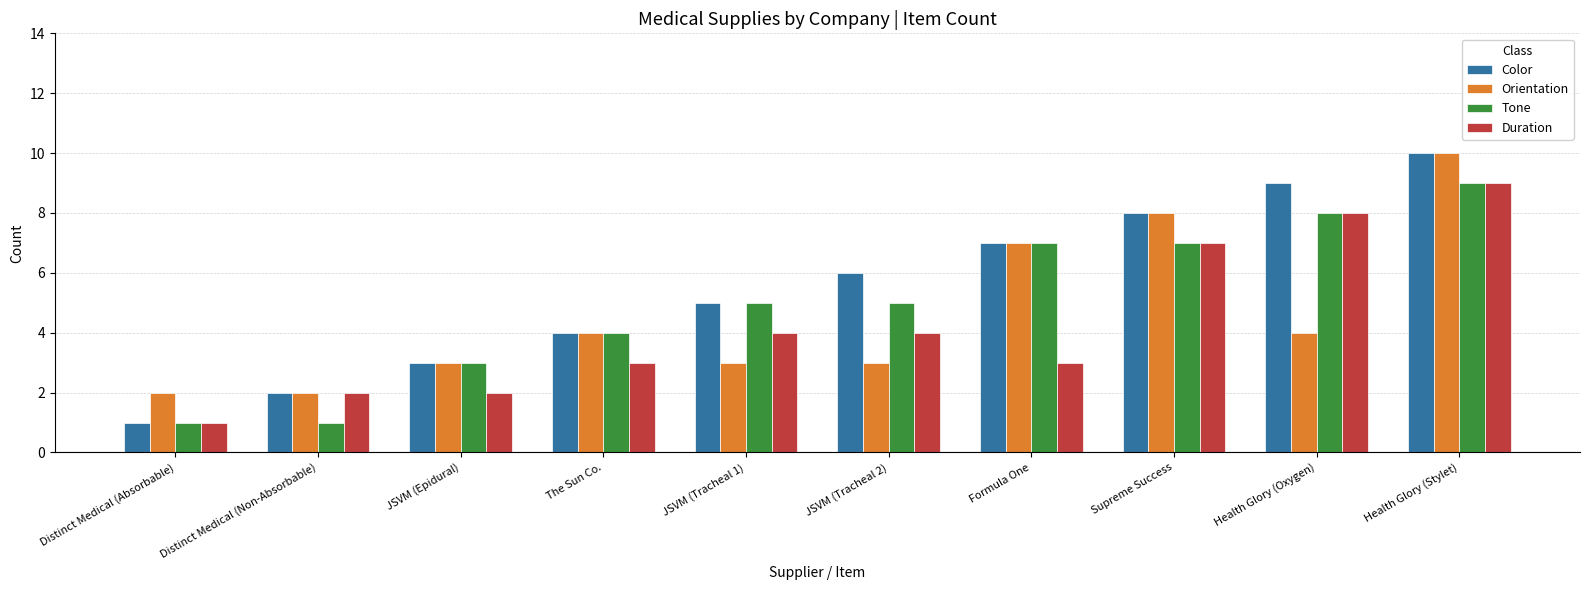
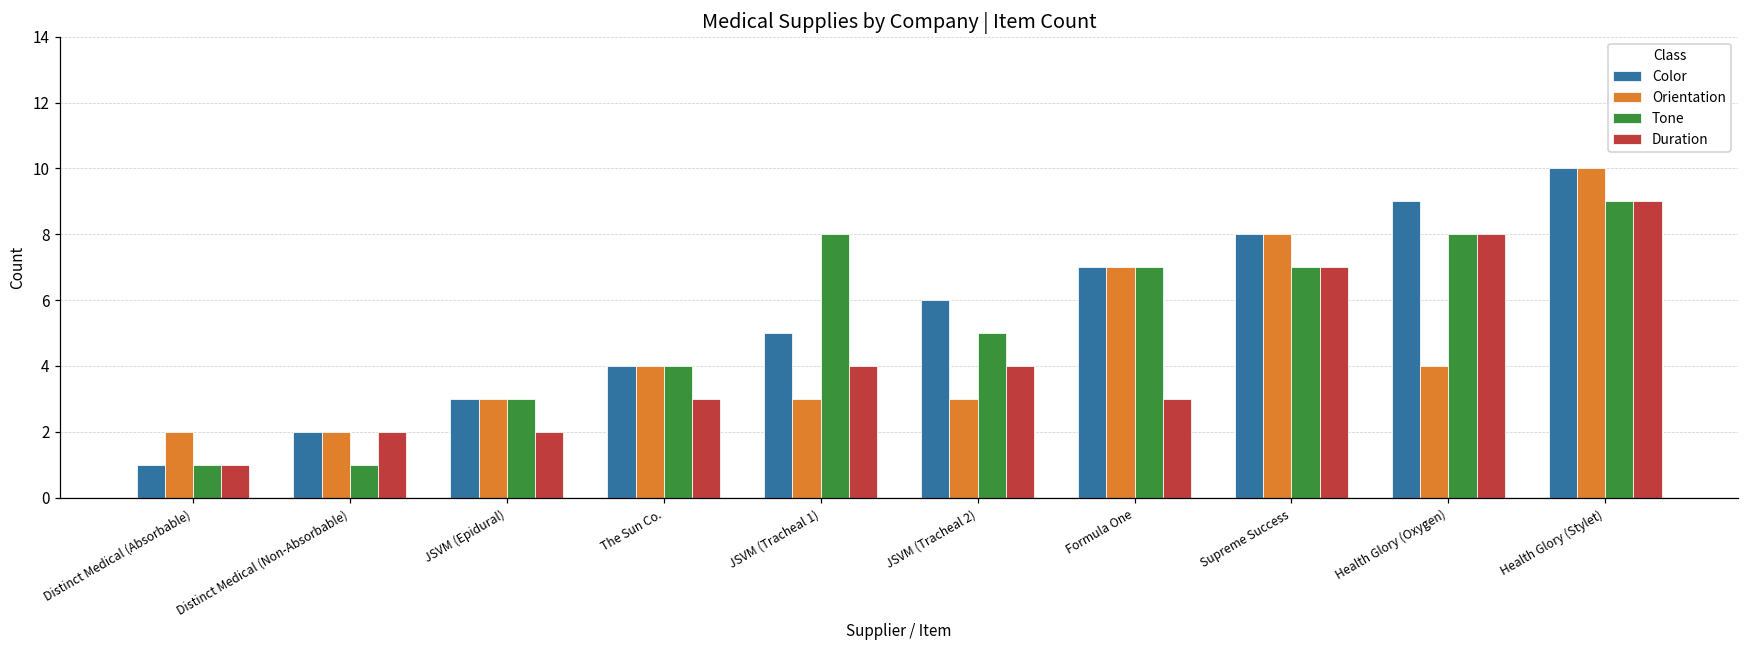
Tone, JSVM (Tracheal 1): 5 -> 8
